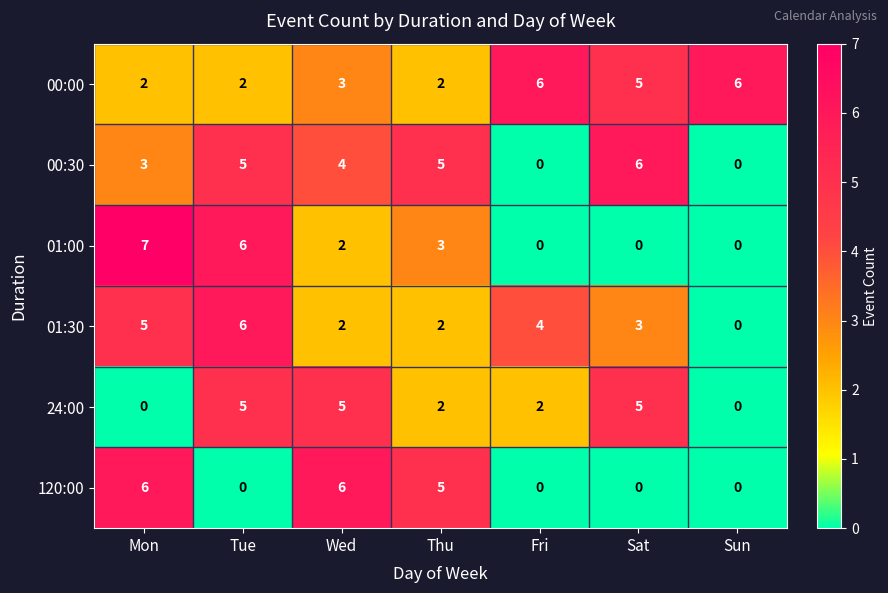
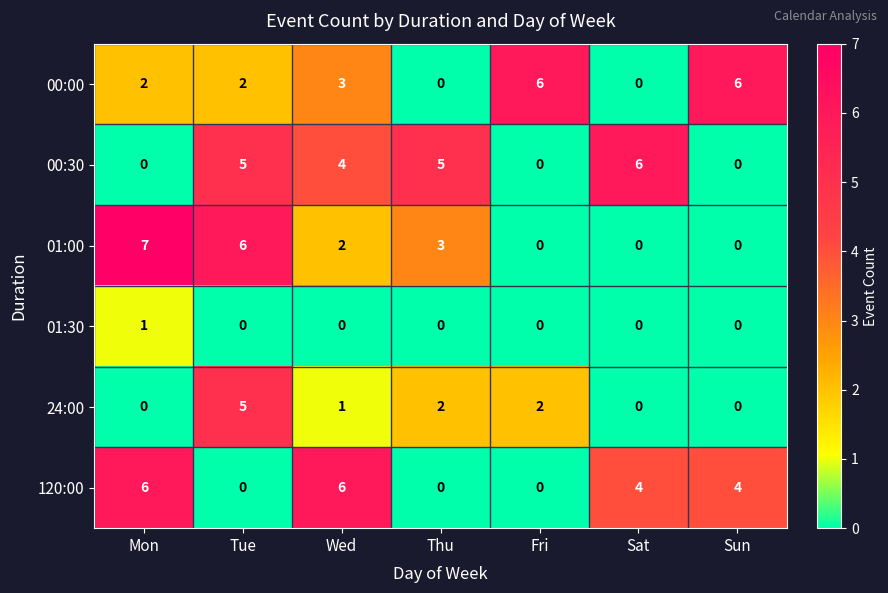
00:00, Thu: 2 -> 0
00:00, Sat: 5 -> 0
00:30, Mon: 3 -> 0
01:30, Mon: 5 -> 1
01:30, Tue: 6 -> 0
01:30, Wed: 2 -> 0
01:30, Thu: 2 -> 0
01:30, Fri: 4 -> 0
01:30, Sat: 3 -> 0
24:00, Wed: 5 -> 1
24:00, Sat: 5 -> 0
120:00, Thu: 5 -> 0
120:00, Sat: 0 -> 4
120:00, Sun: 0 -> 4
